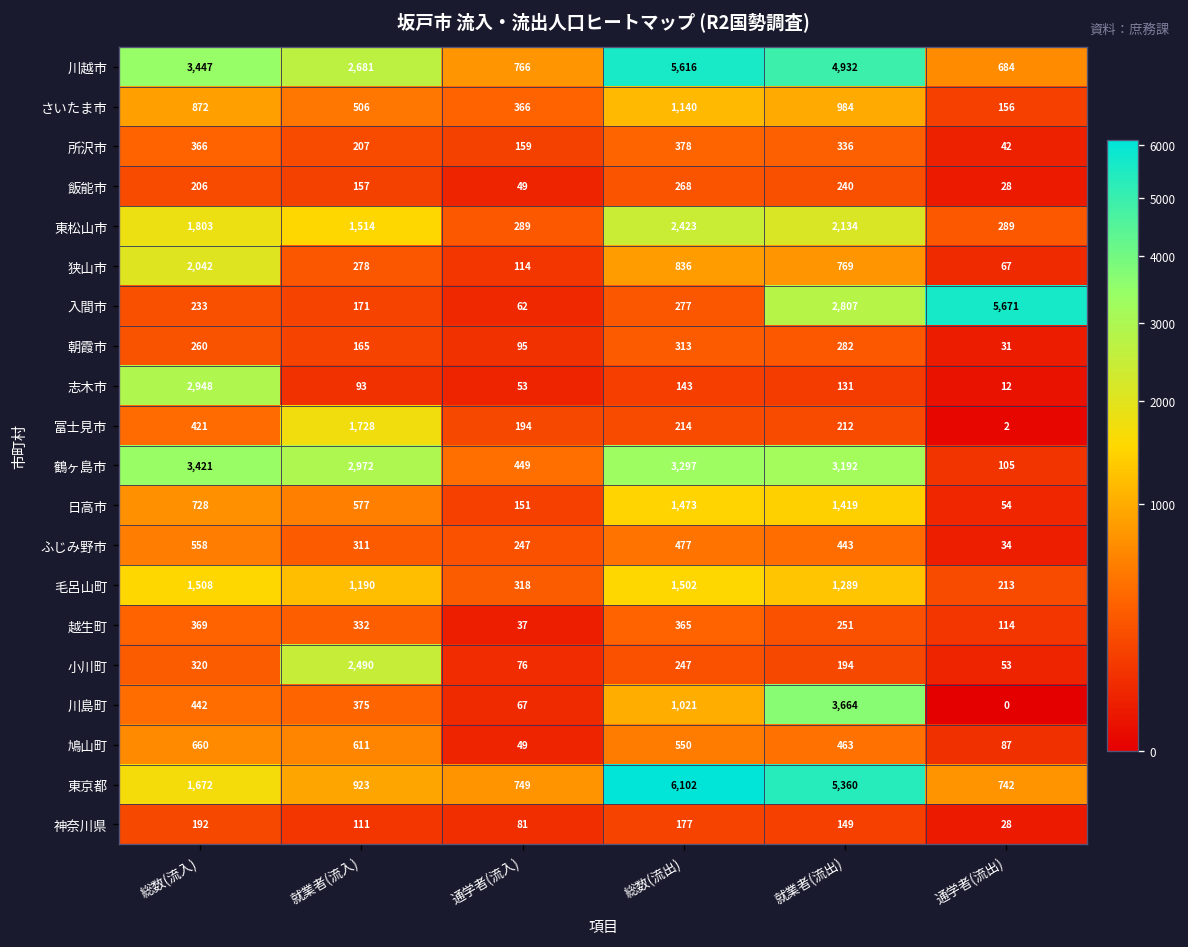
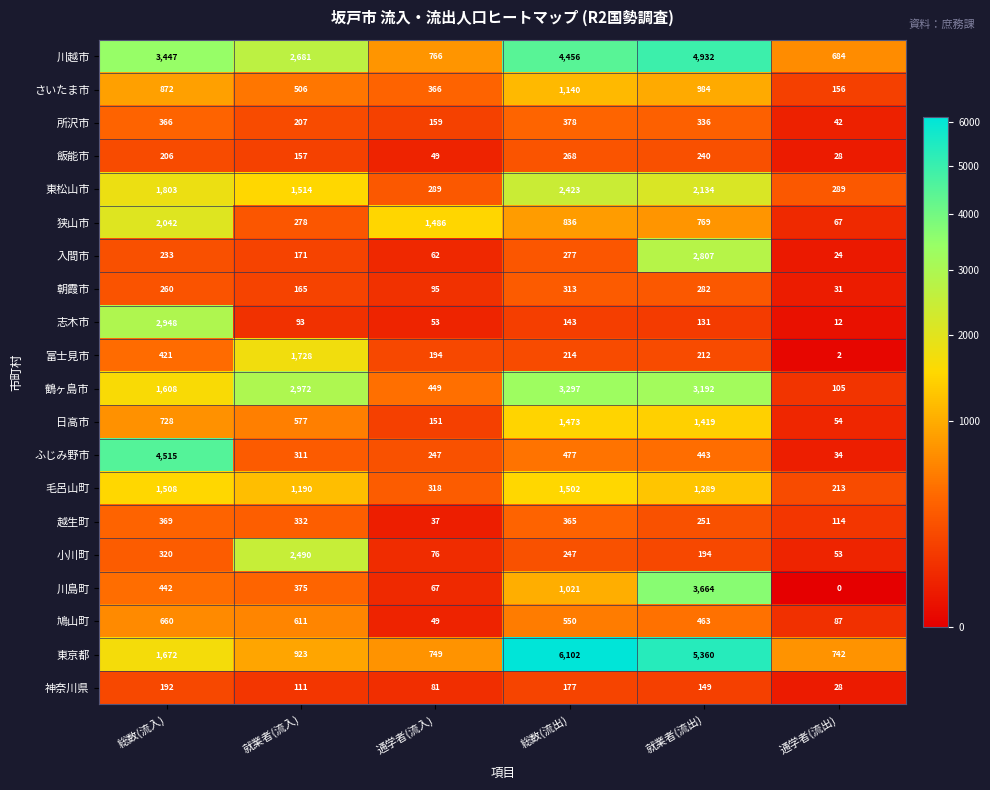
川越市, 総数(流出): 5,616 -> 4,456
狭山市, 通学者(流入): 114 -> 1,486
入間市, 通学者(流出): 5,671 -> 24
鶴ヶ島市, 総数(流入): 3,421 -> 1,608
ふじみ野市, 総数(流入): 558 -> 4,515
